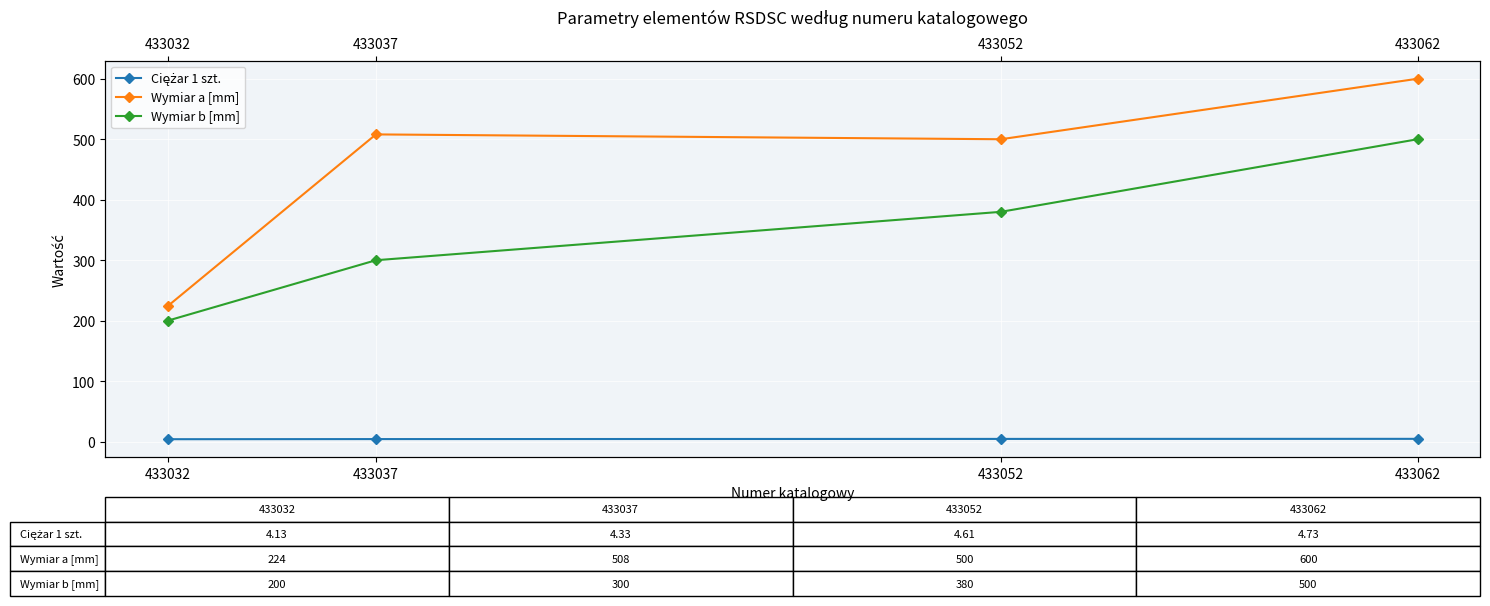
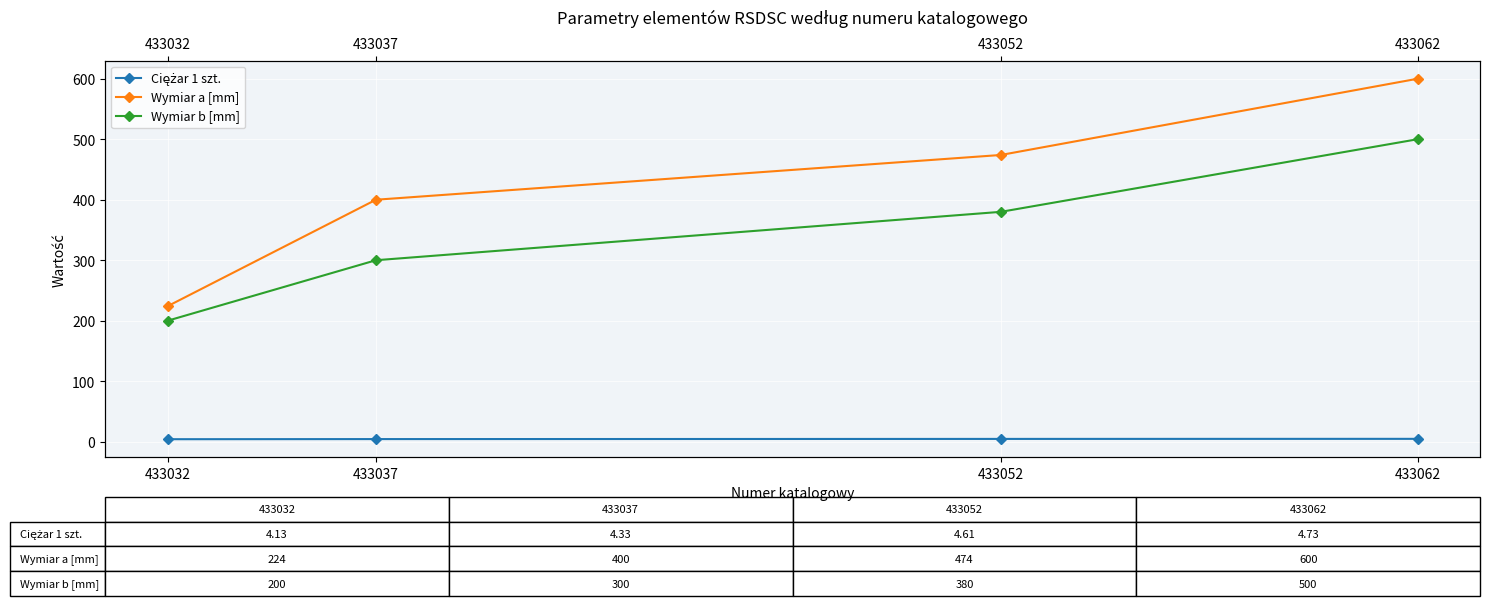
Wymiar a [mm], 433037: 508 -> 400
Wymiar a [mm], 433052: 500 -> 474
